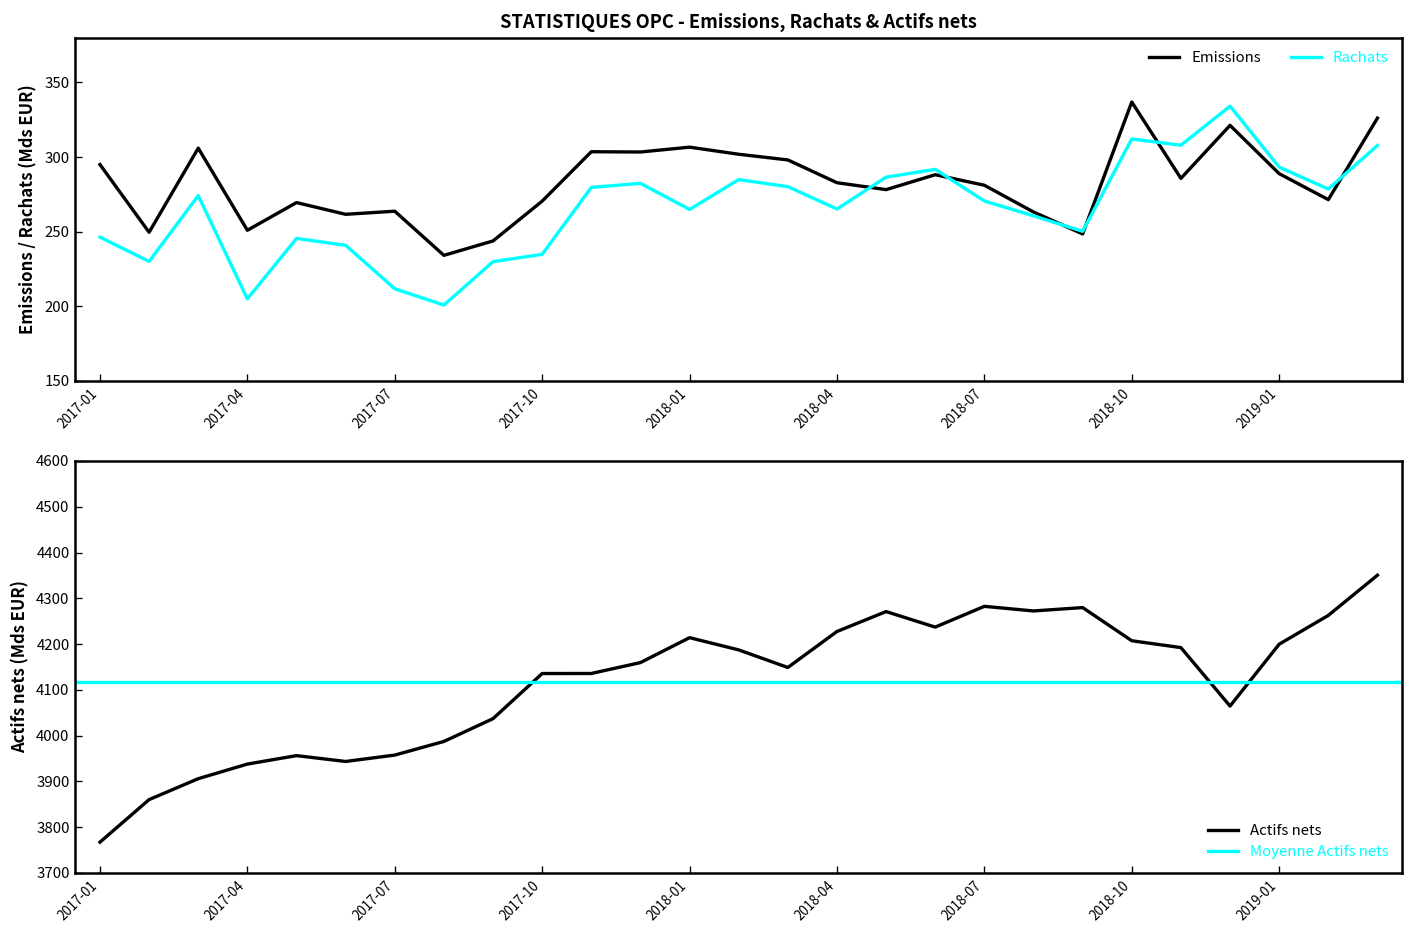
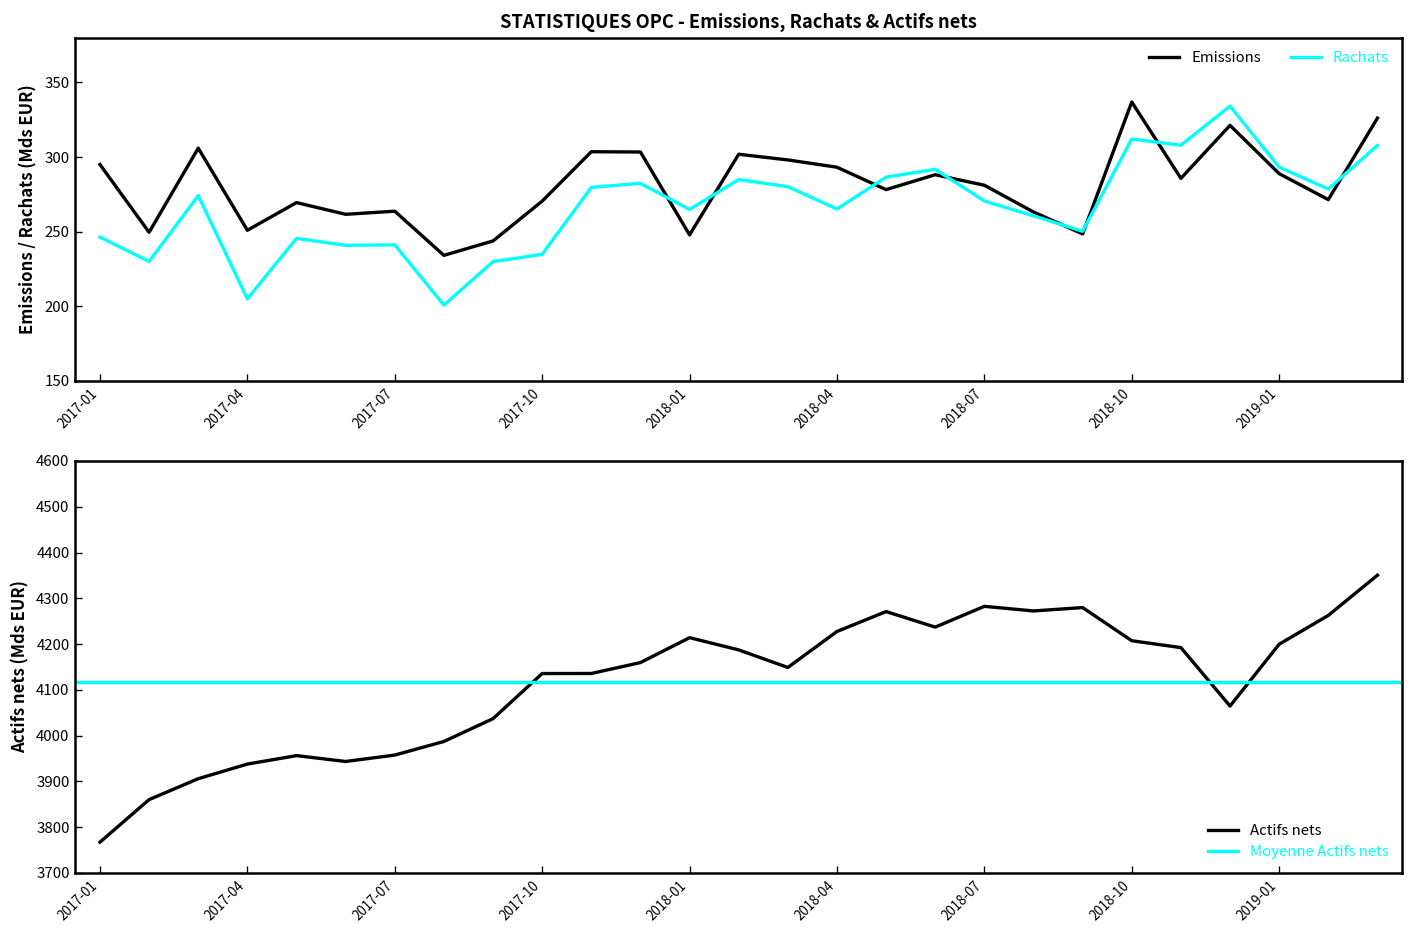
STATISTIQUES OPC - Emissions, Rachats & Actifs nets, Rachats, 2017-07: 212 -> 241
STATISTIQUES OPC - Emissions, Rachats & Actifs nets, Emissions, 2018-01: 307 -> 248
STATISTIQUES OPC - Emissions, Rachats & Actifs nets, Emissions, 2018-04: 283 -> 293
